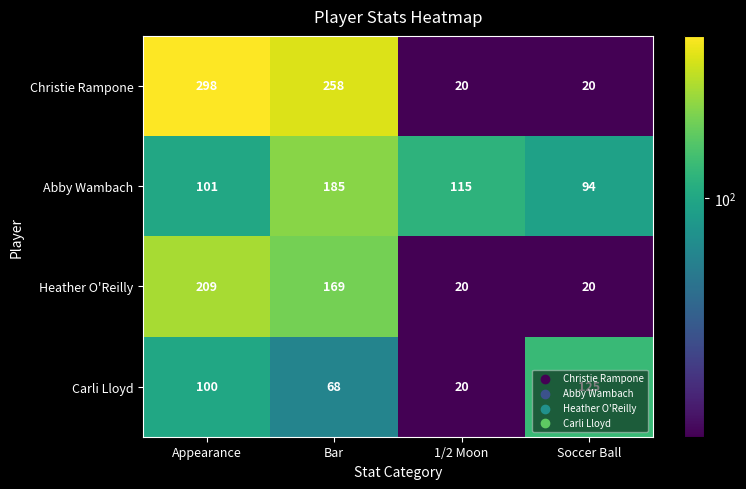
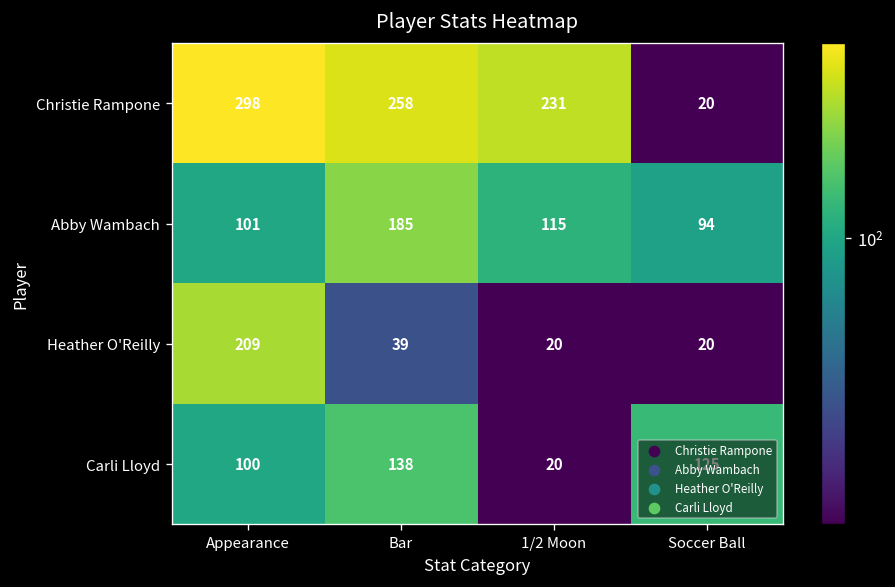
Christie Rampone, 1/2 Moon: 20 -> 231
Heather O'Reilly, Bar: 169 -> 39
Carli Lloyd, Bar: 68 -> 138
